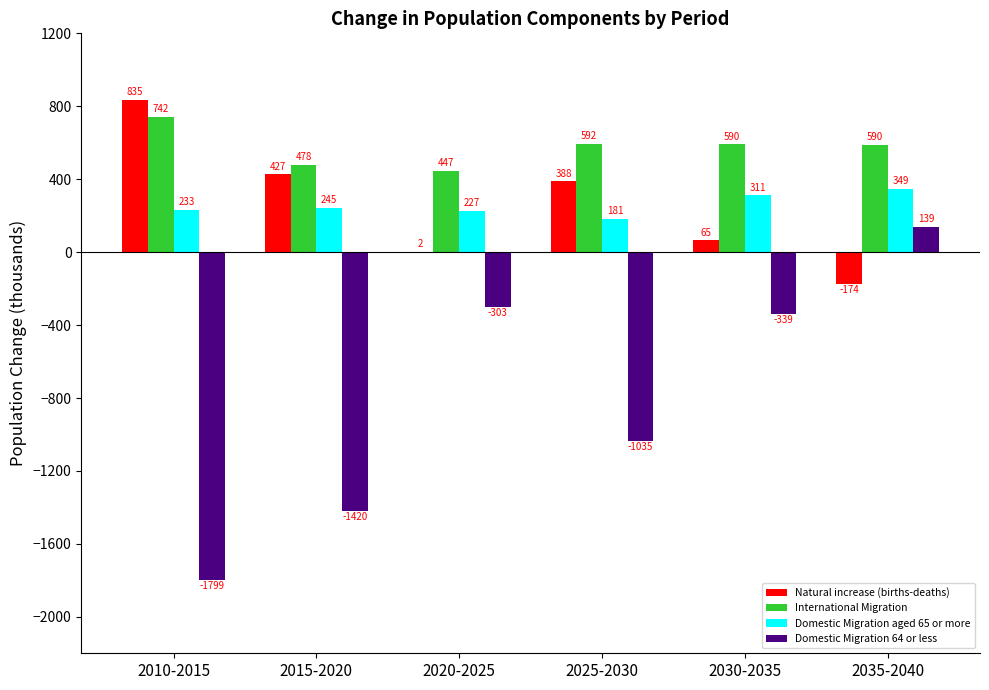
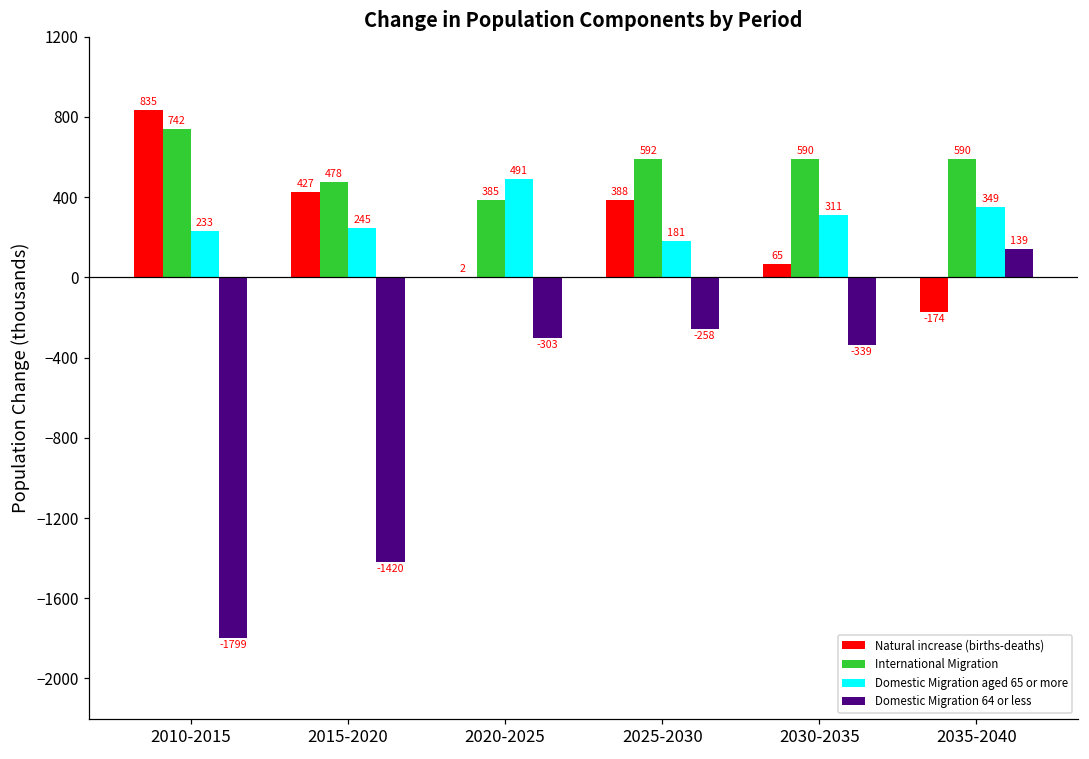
International Migration, 2020-2025: 447 -> 385
Domestic Migration aged 65 or more, 2020-2025: 227 -> 491
Domestic Migration 64 or less, 2025-2030: -1035 -> -258
